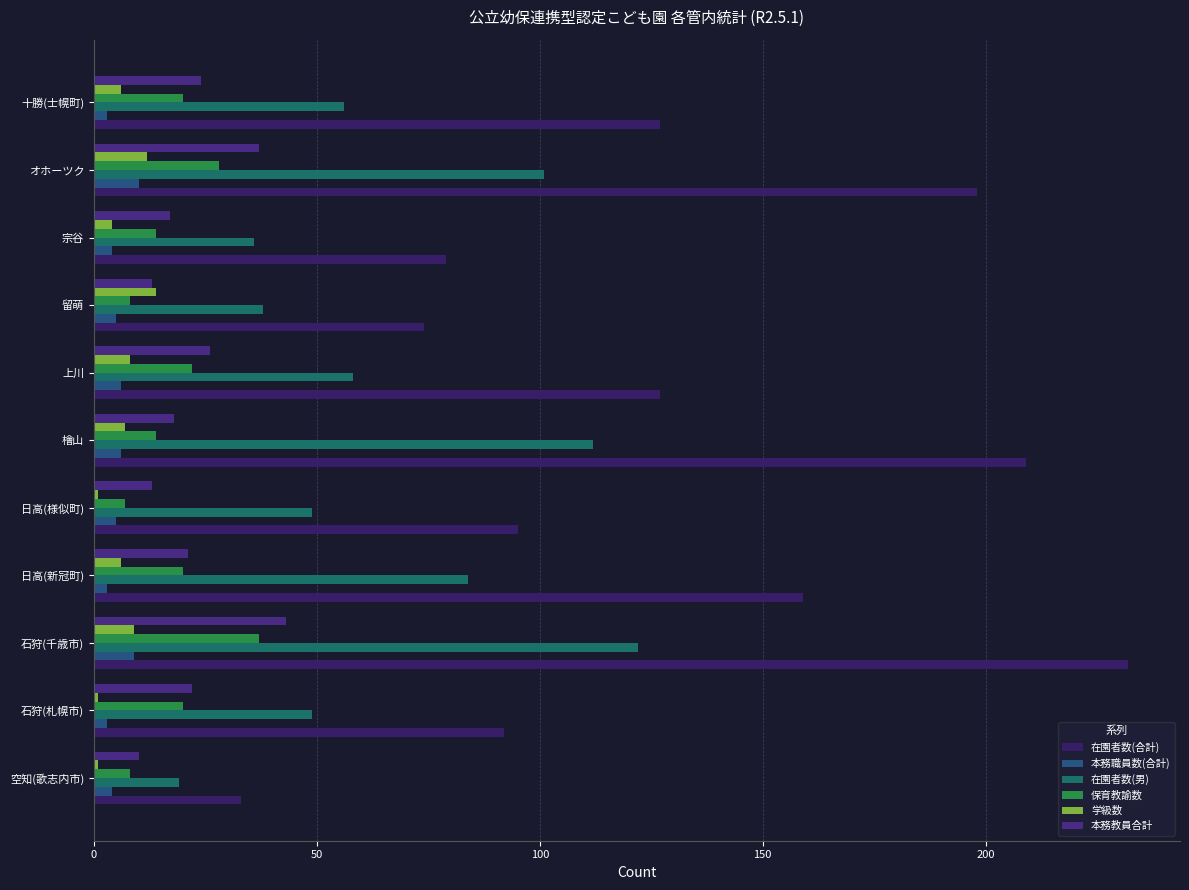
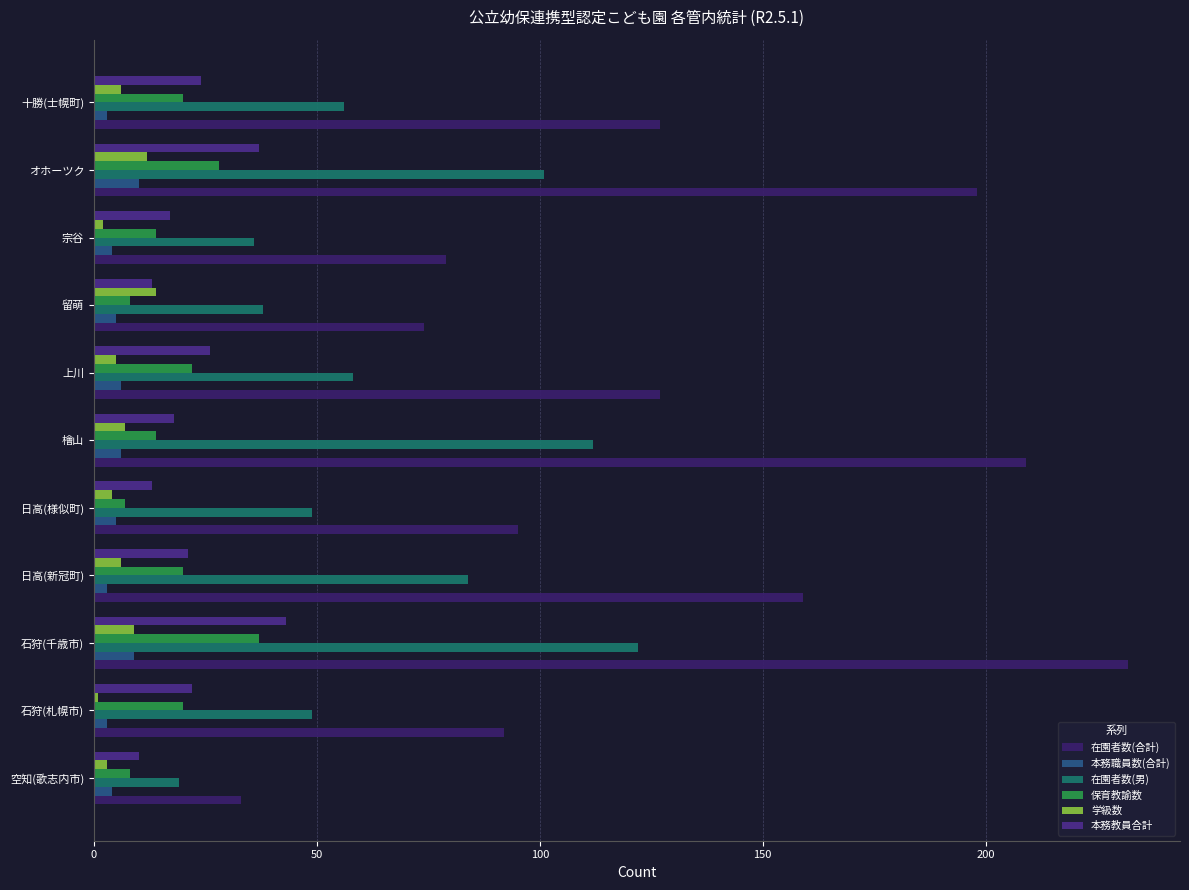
学級数, 宗谷: 4 -> 2
学級数, 上川: 8 -> 5
学級数, 日高(様似町): 1 -> 4
学級数, 空知(歌志内市): 1 -> 3
